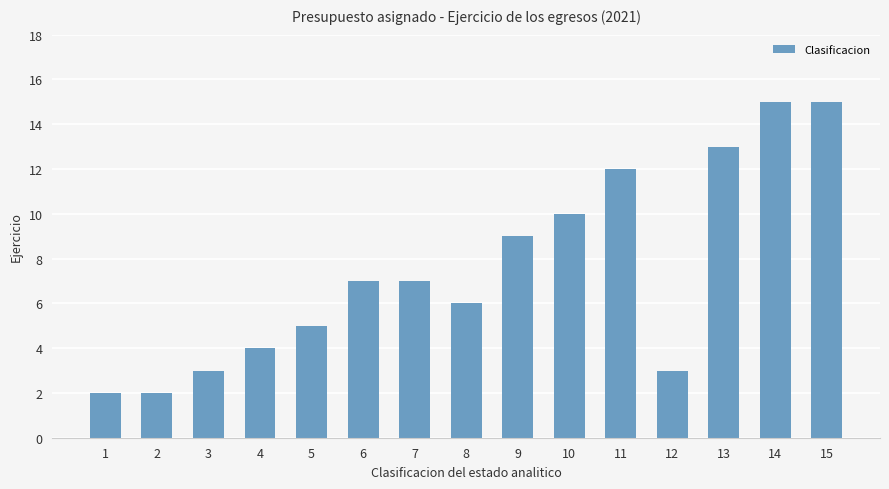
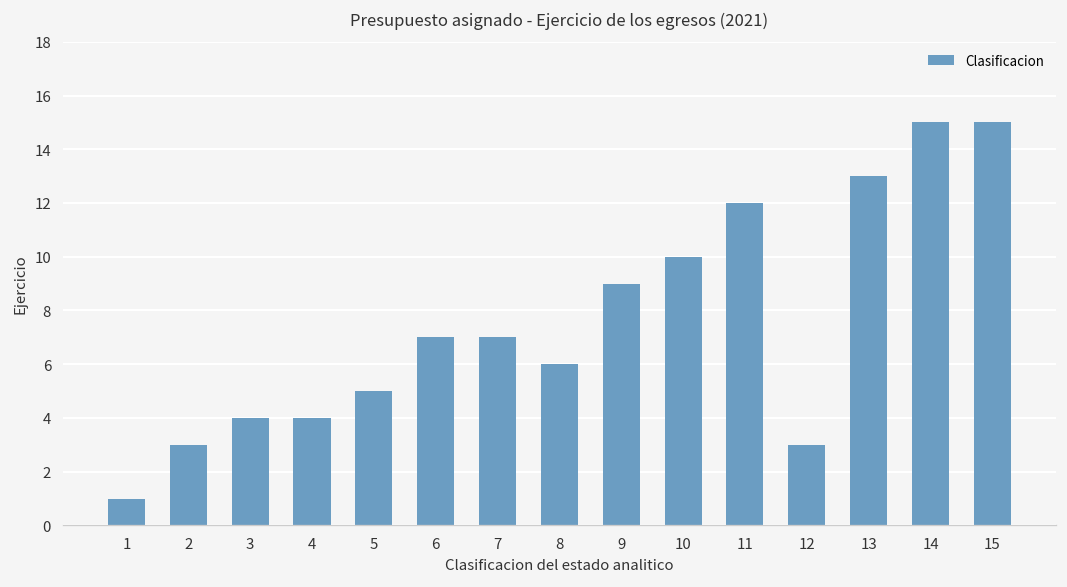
1: 2 -> 1
2: 2 -> 3
3: 3 -> 4
